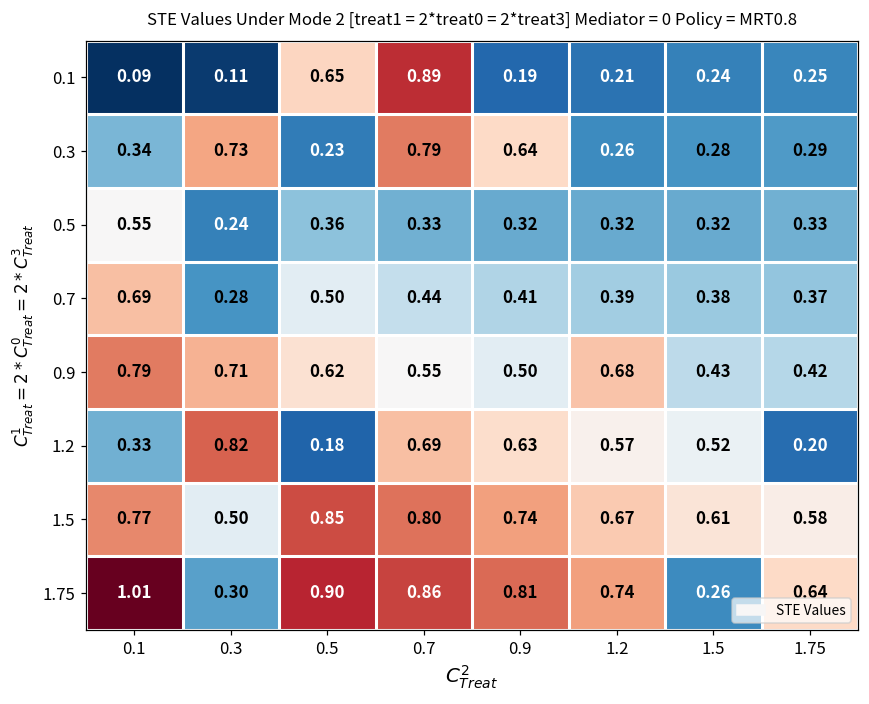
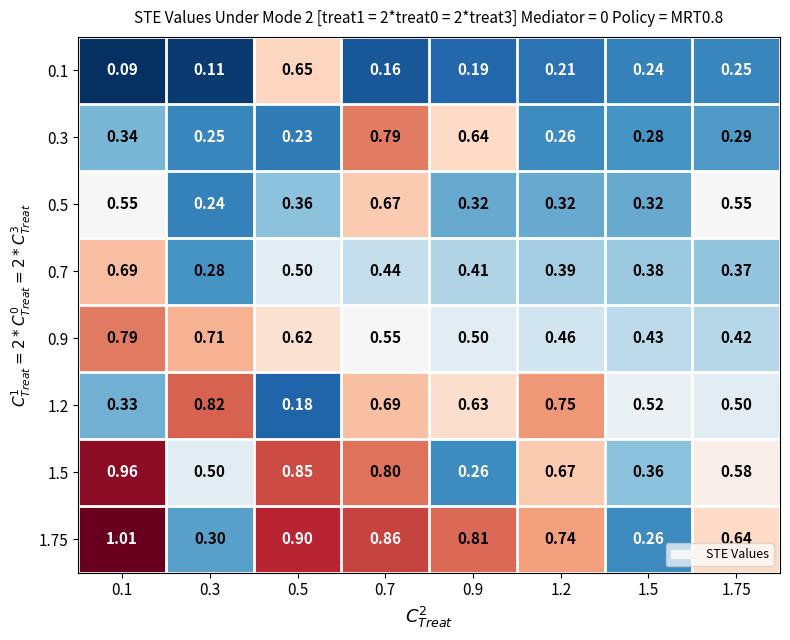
0.1, 0.7: 0.89 -> 0.16
0.3, 0.3: 0.73 -> 0.25
0.5, 0.7: 0.33 -> 0.67
0.5, 1.75: 0.33 -> 0.55
0.9, 1.2: 0.68 -> 0.46
1.2, 1.2: 0.57 -> 0.75
1.2, 1.75: 0.20 -> 0.50
1.5, 0.1: 0.77 -> 0.96
1.5, 0.9: 0.74 -> 0.26
1.5, 1.5: 0.61 -> 0.36
